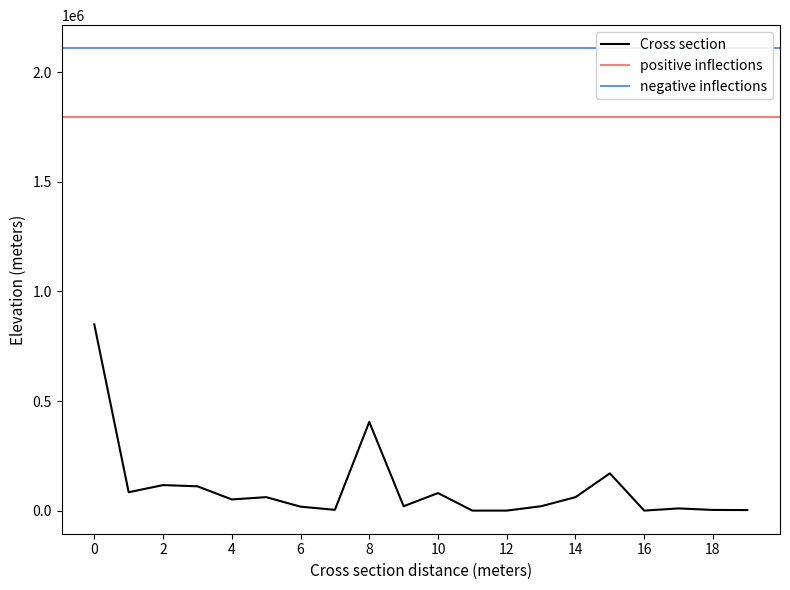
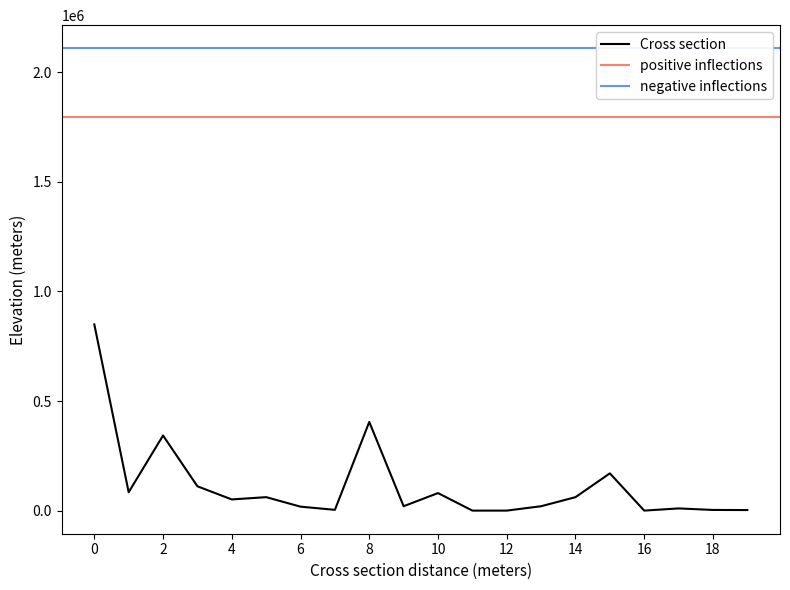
2: 120000 -> 340000
